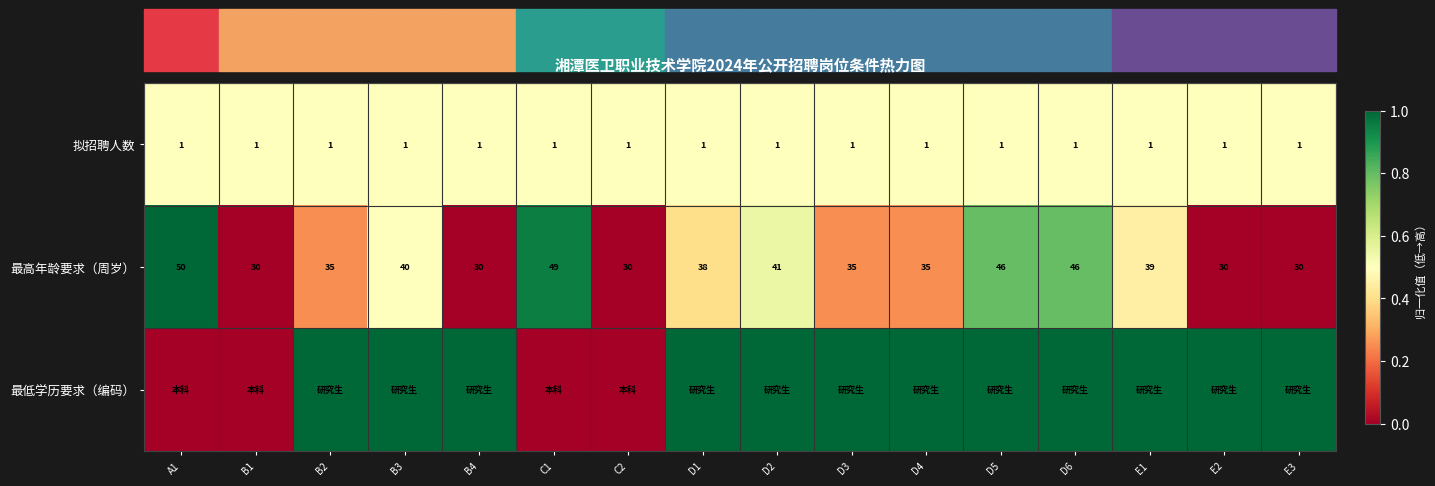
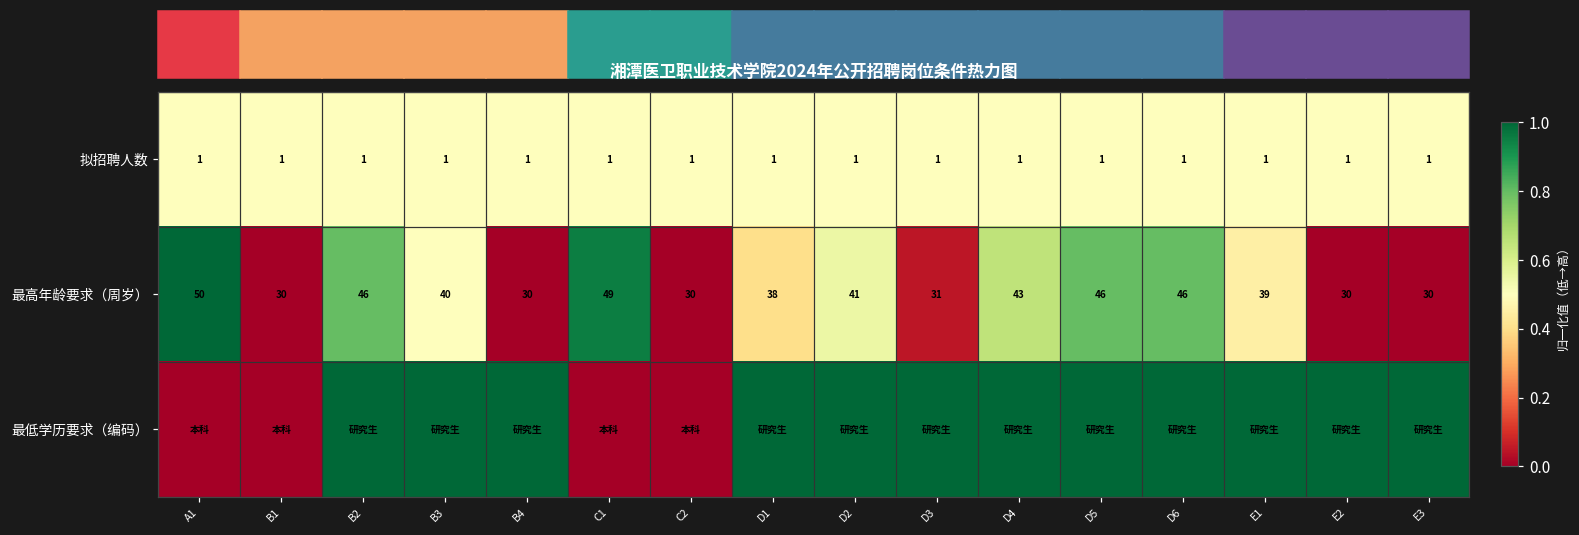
最高年龄要求（周岁）, B2: 35 -> 46
最高年龄要求（周岁）, D3: 35 -> 31
最高年龄要求（周岁）, D4: 35 -> 43
